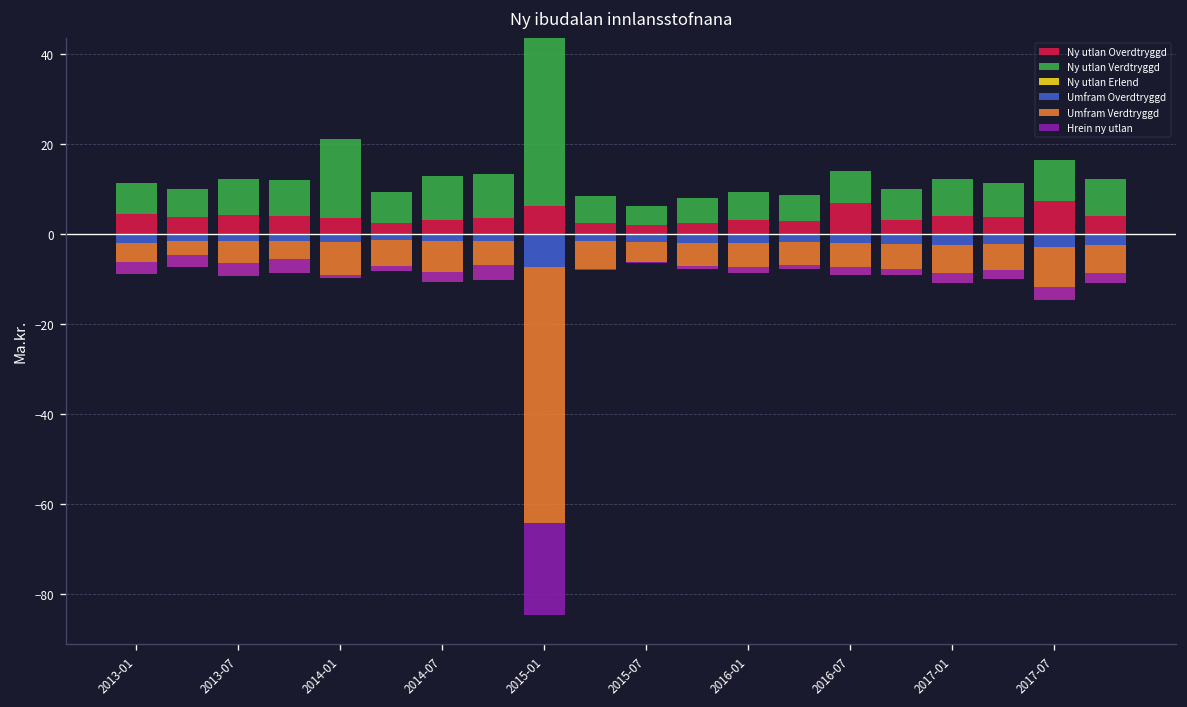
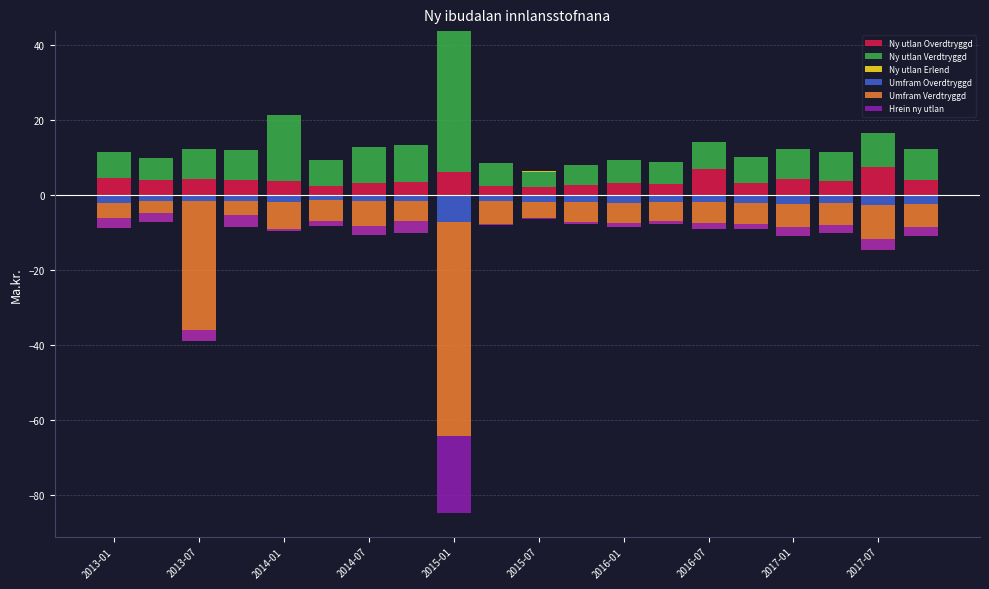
Umfram Verdtryggd, 2013-07: -8 -> -37
